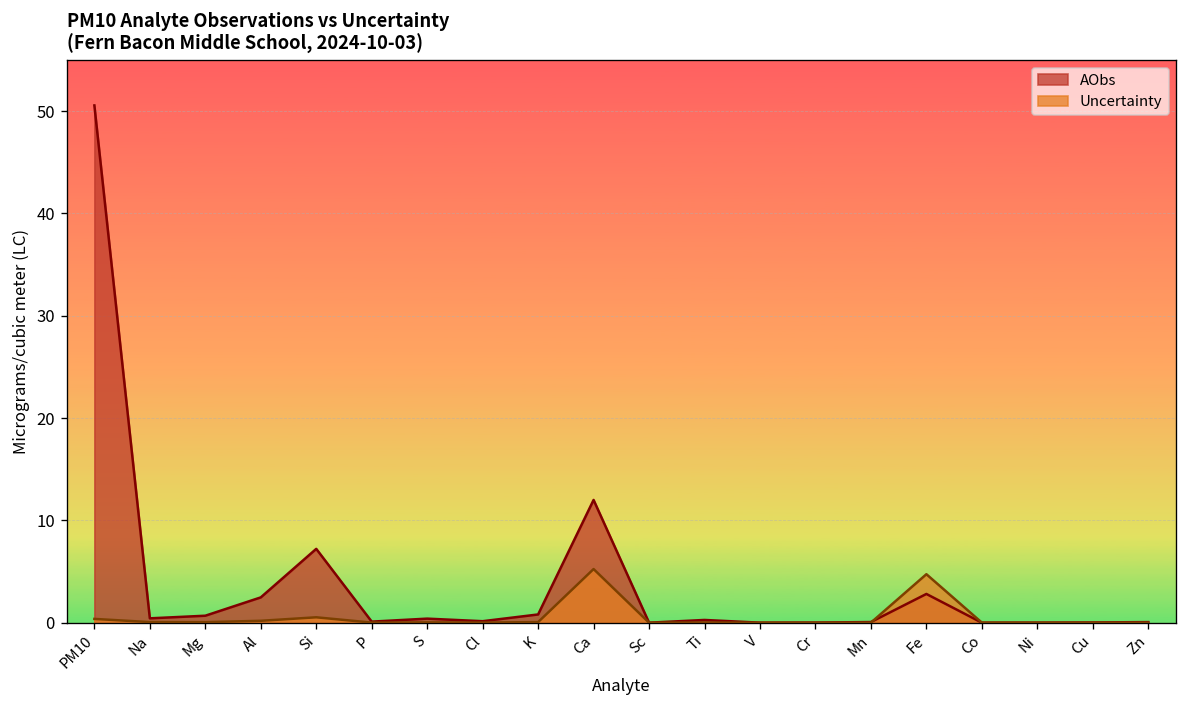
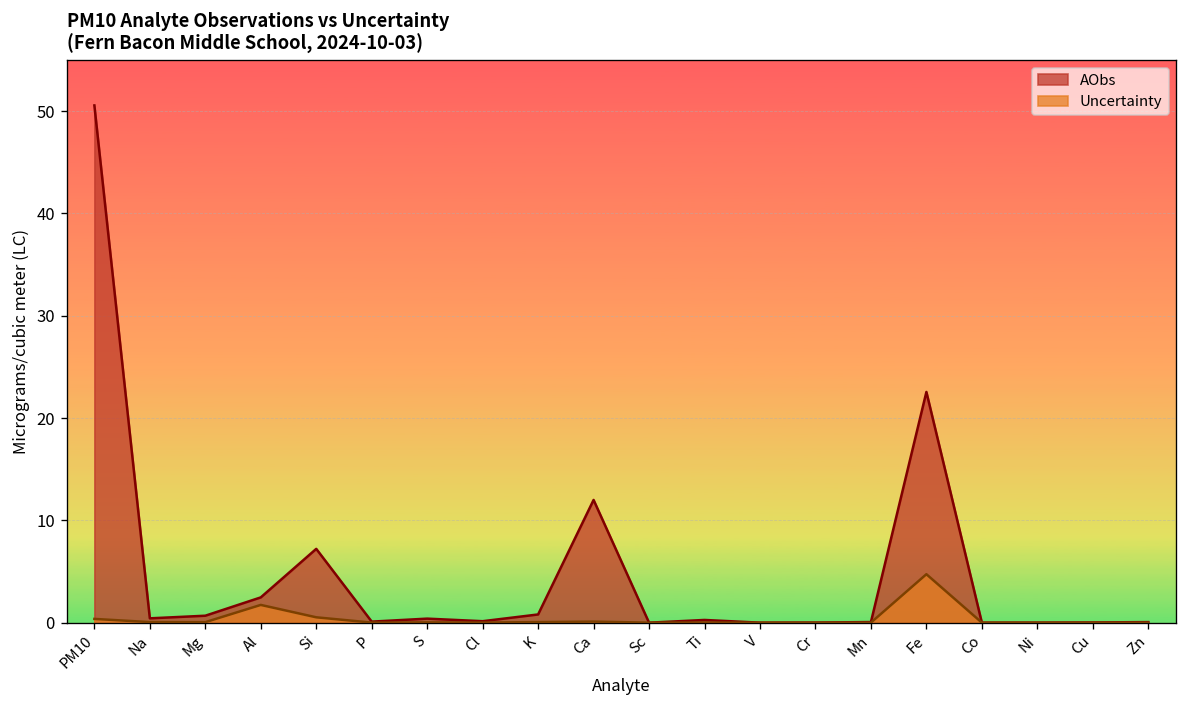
Uncertainty, Al: 0 -> 2
Uncertainty, Ca: 5 -> 0
AObs, Fe: 3 -> 23
